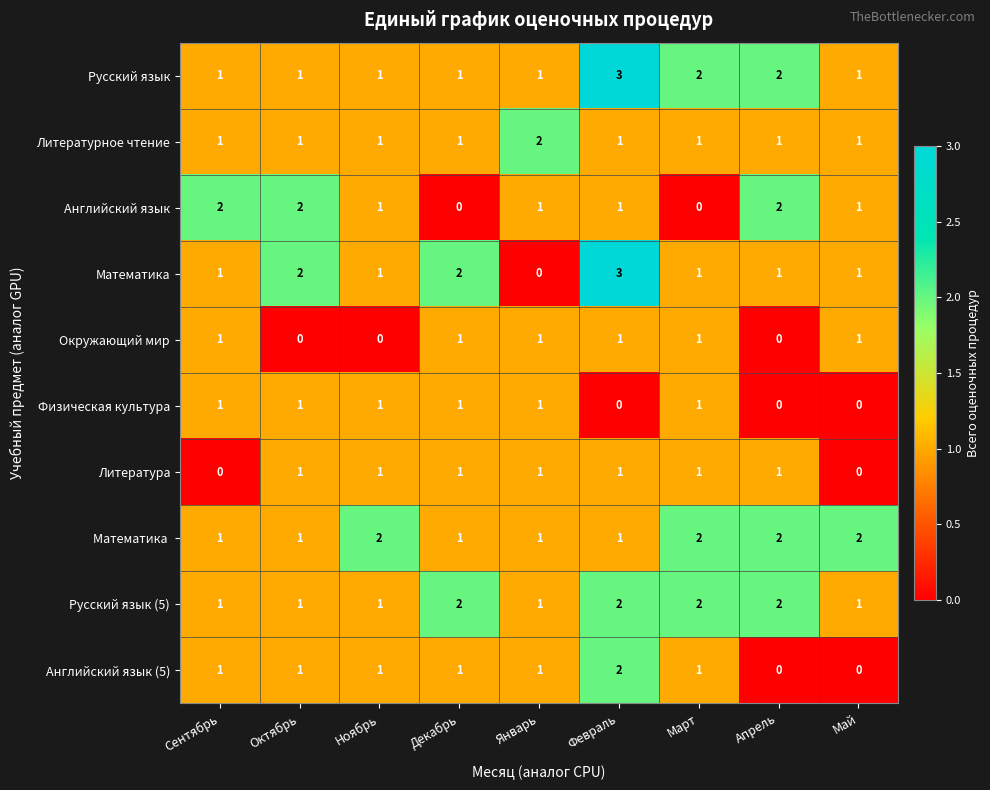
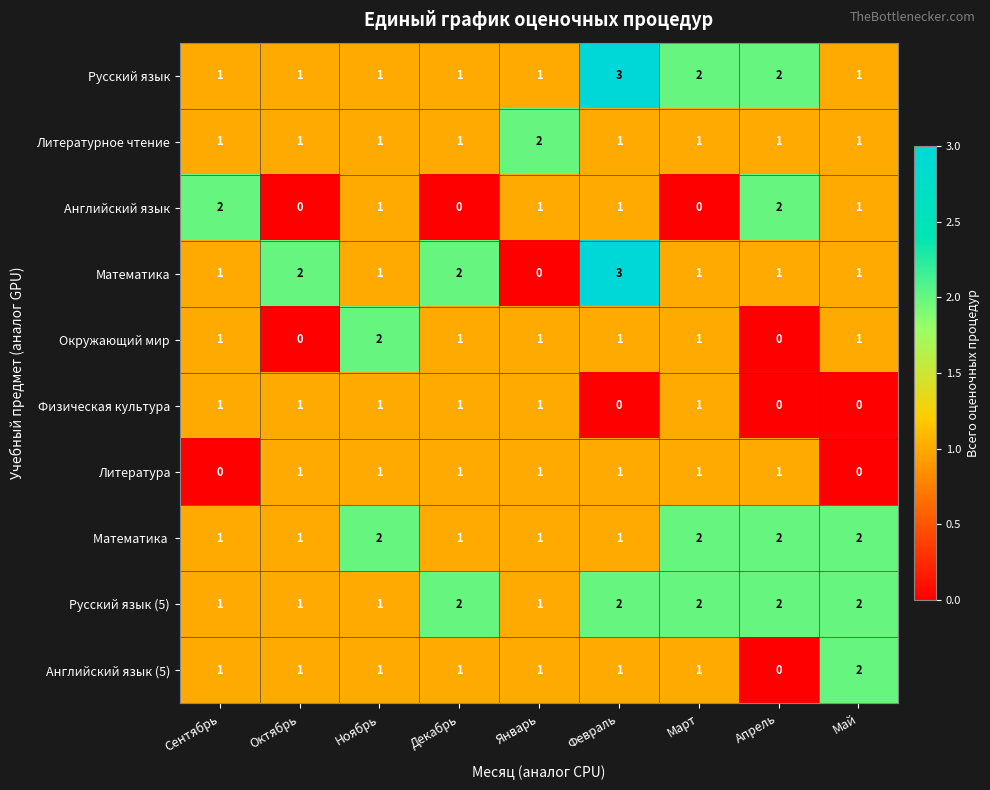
Английский язык, Октябрь: 2 -> 0
Окружающий мир, Ноябрь: 0 -> 2
Русский язык (5), Май: 1 -> 2
Английский язык (5), Февраль: 2 -> 1
Английский язык (5), Май: 0 -> 2
